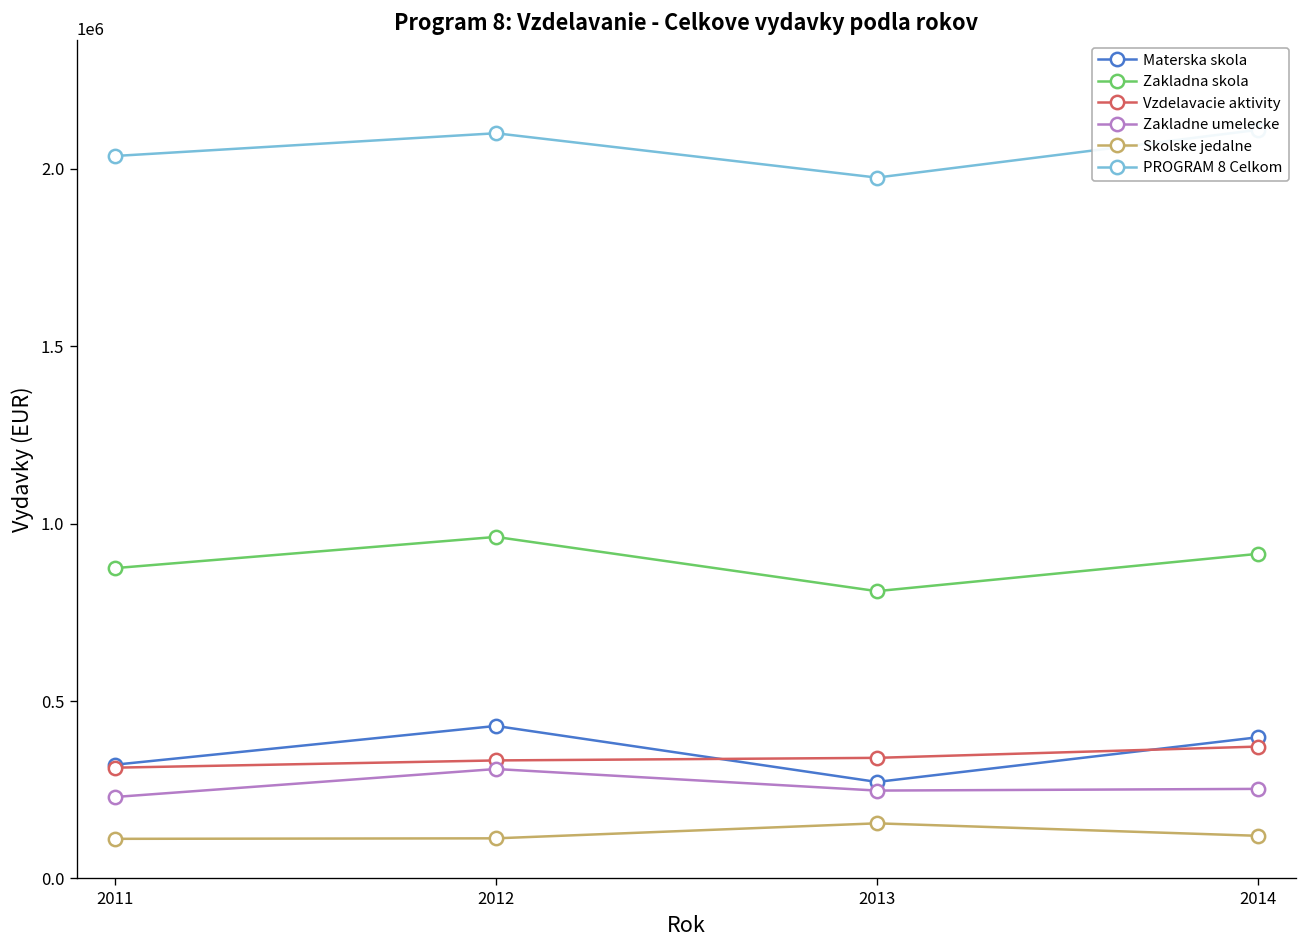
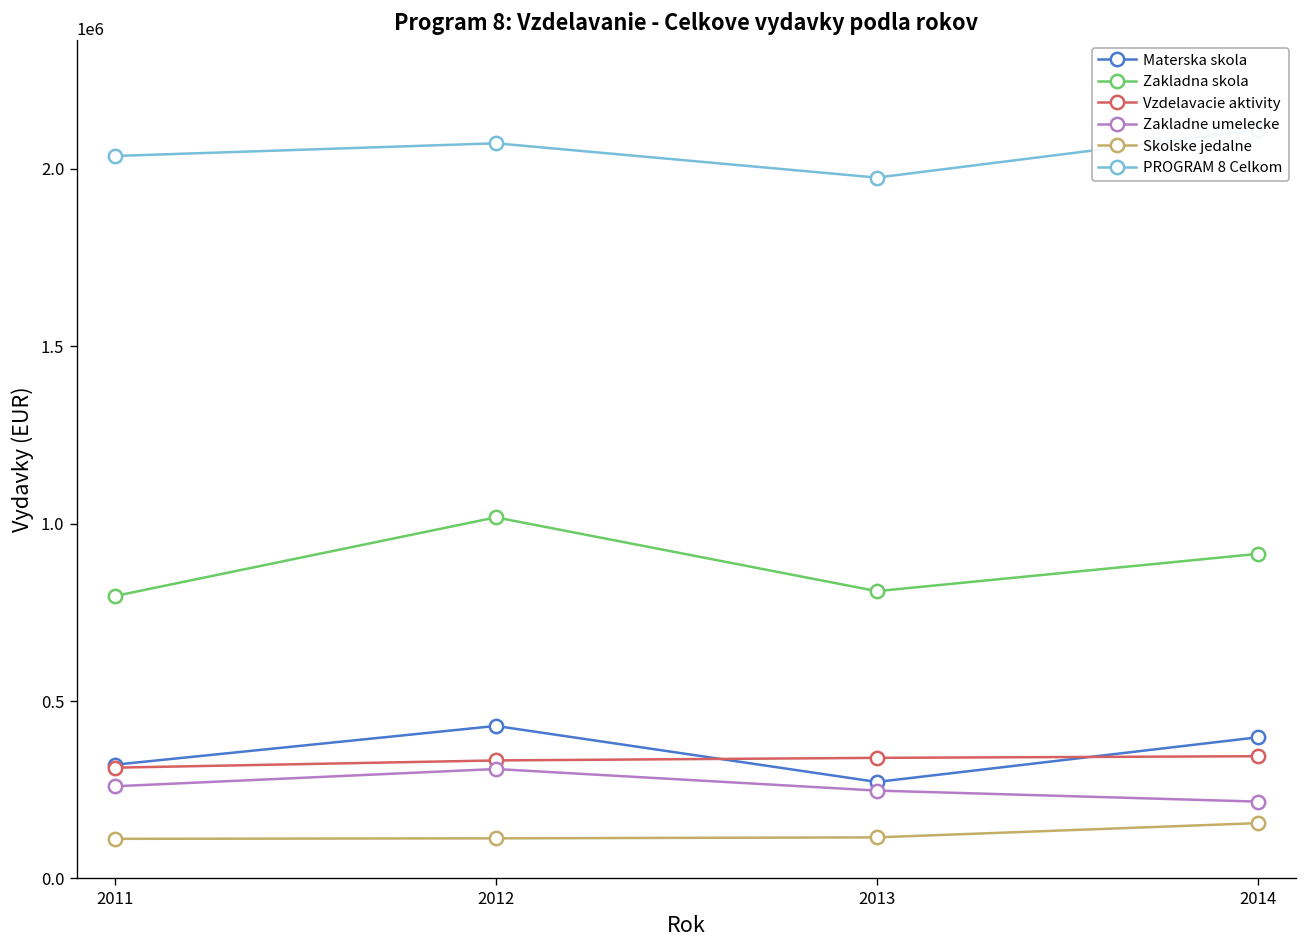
Zakladna skola, 2011: 870000 -> 800000
Zakladne umelecke, 2011: 230000 -> 260000
Zakladna skola, 2012: 960000 -> 1020000
PROGRAM 8 Celkom, 2012: 2100000 -> 2070000
Skolske jedalne, 2013: 160000 -> 120000
Vzdelavacie aktivity, 2014: 370000 -> 340000
Zakladne umelecke, 2014: 250000 -> 220000
Skolske jedalne, 2014: 120000 -> 160000
